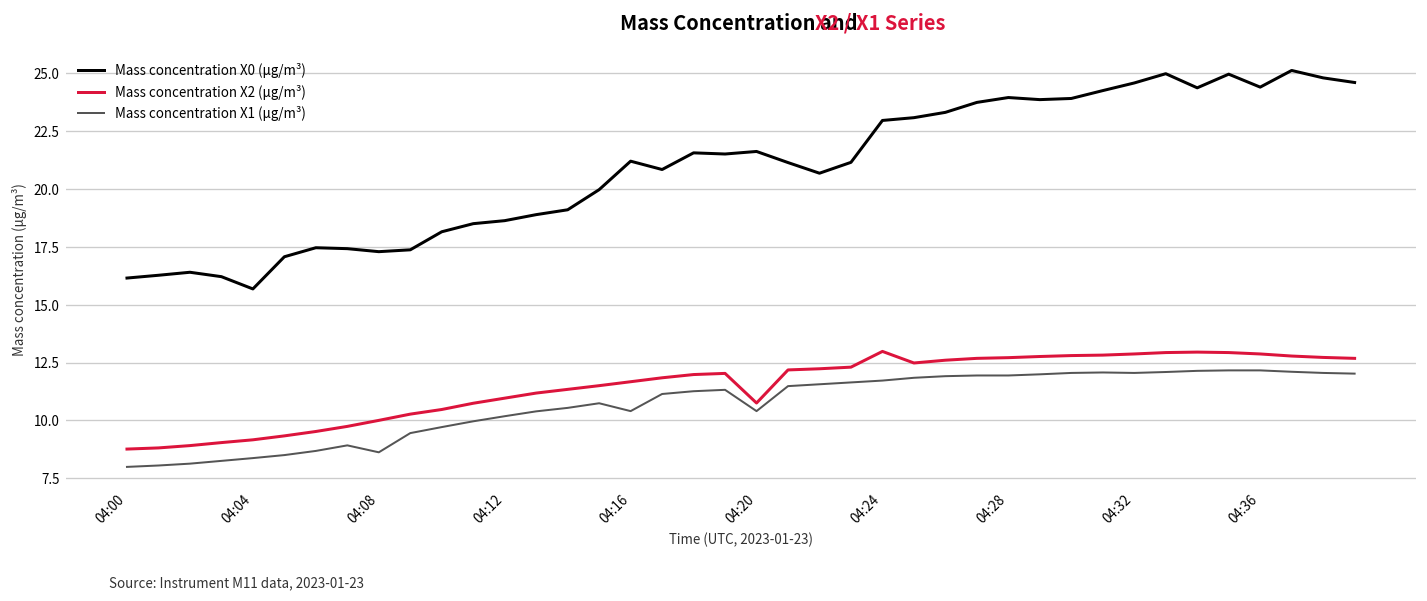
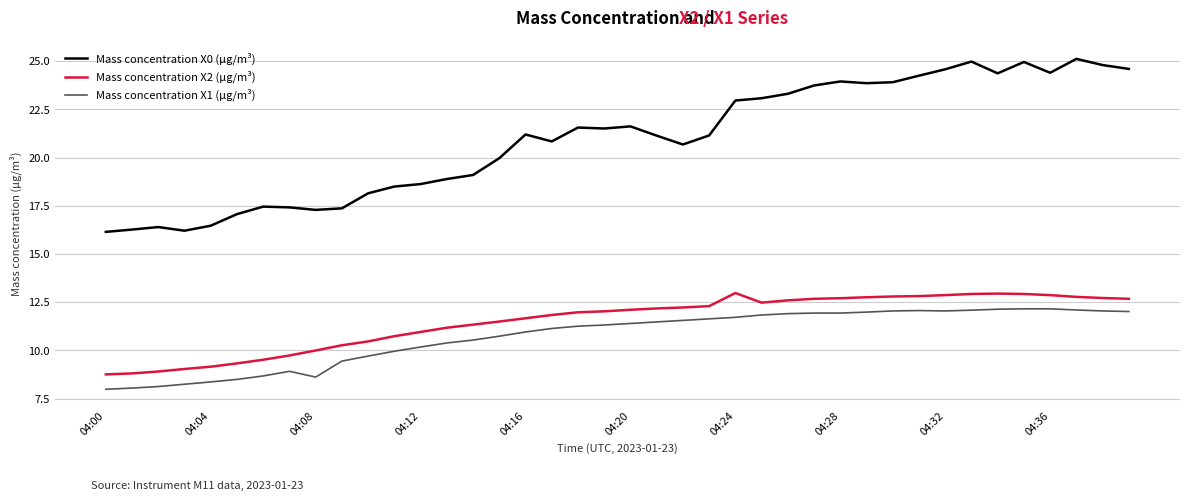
Mass concentration X0 (μg/m³), 04:04: 15.7 -> 16.5
Mass concentration X1 (μg/m³), 04:16: 10.4 -> 11.0
Mass concentration X2 (μg/m³), 04:20: 10.8 -> 12.1
Mass concentration X1 (μg/m³), 04:20: 10.4 -> 11.4
